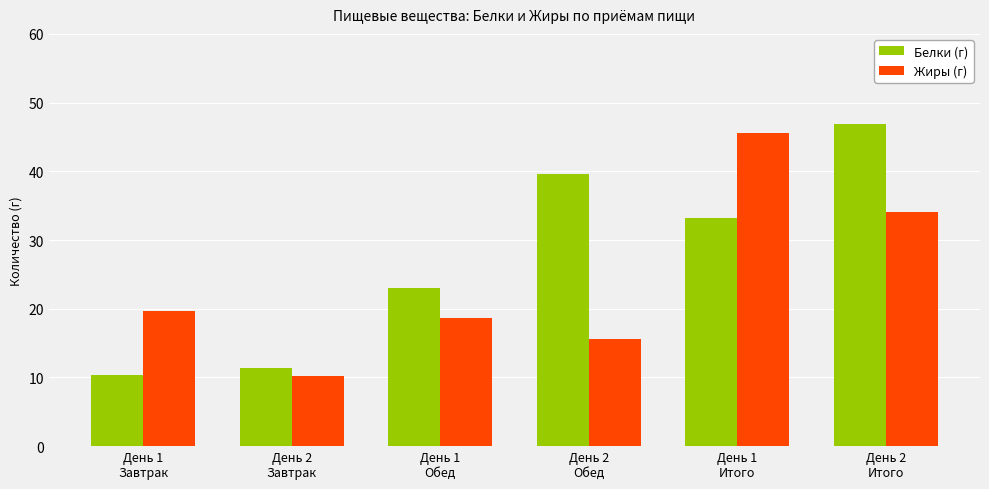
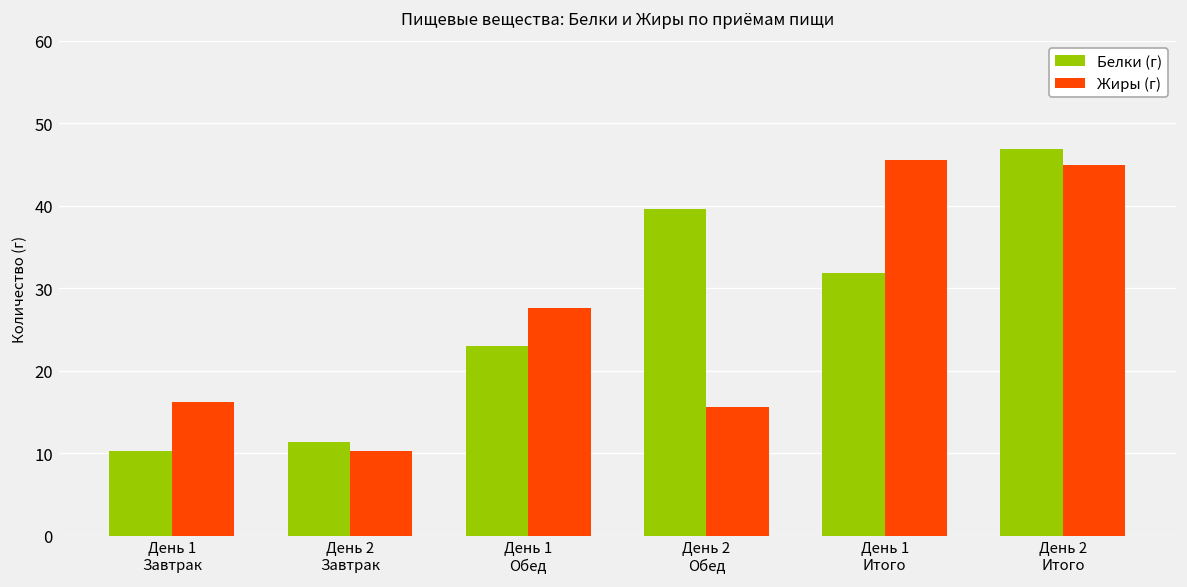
Жиры (г), День 1 Завтрак: 20 -> 16
Жиры (г), День 1 Обед: 19 -> 28
Белки (г), День 1 Итого: 33 -> 32
Жиры (г), День 2 Итого: 34 -> 45
